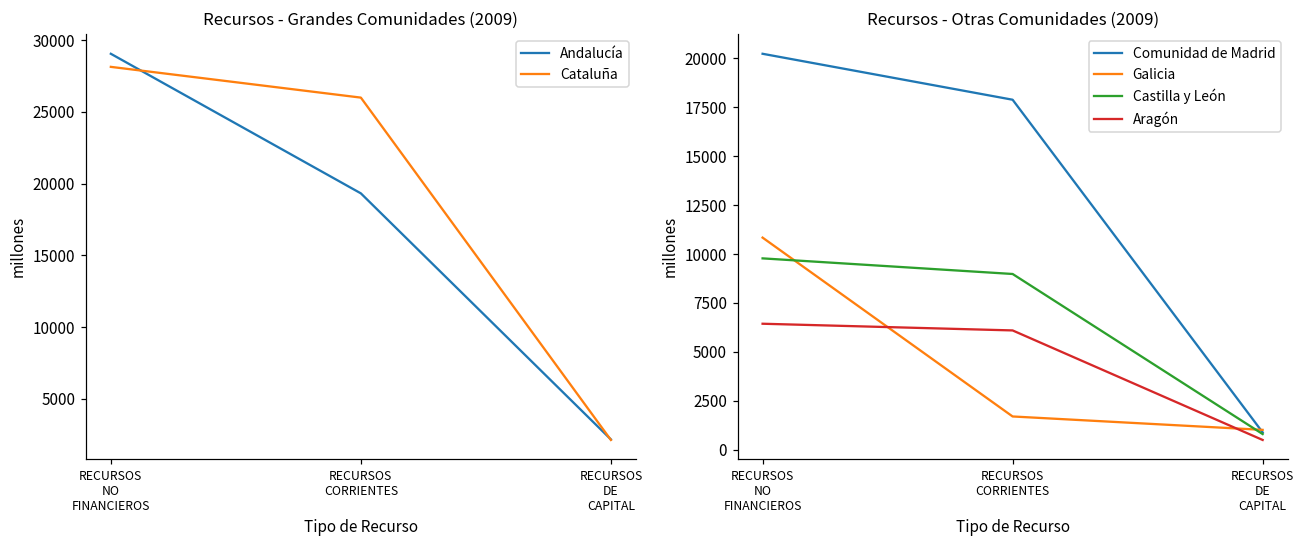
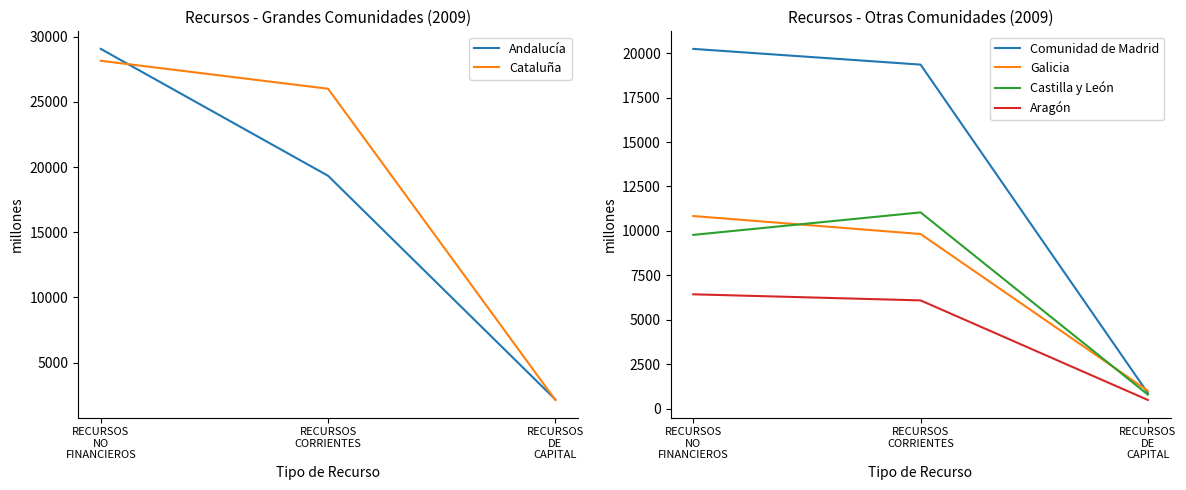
Recursos - Otras Comunidades (2009), Comunidad de Madrid, RECURSOS CORRIENTES: 17900 -> 19400
Recursos - Otras Comunidades (2009), Galicia, RECURSOS CORRIENTES: 1700 -> 9800
Recursos - Otras Comunidades (2009), Castilla y León, RECURSOS CORRIENTES: 9000 -> 11000
